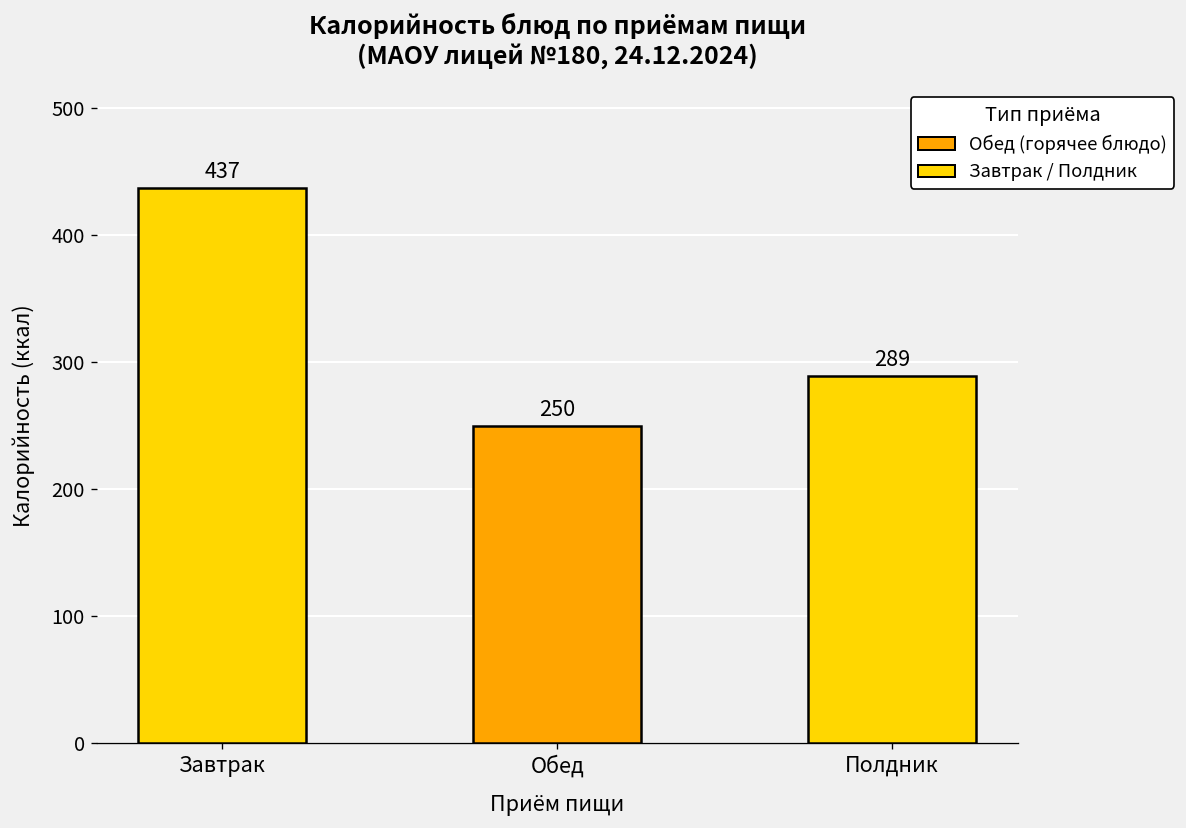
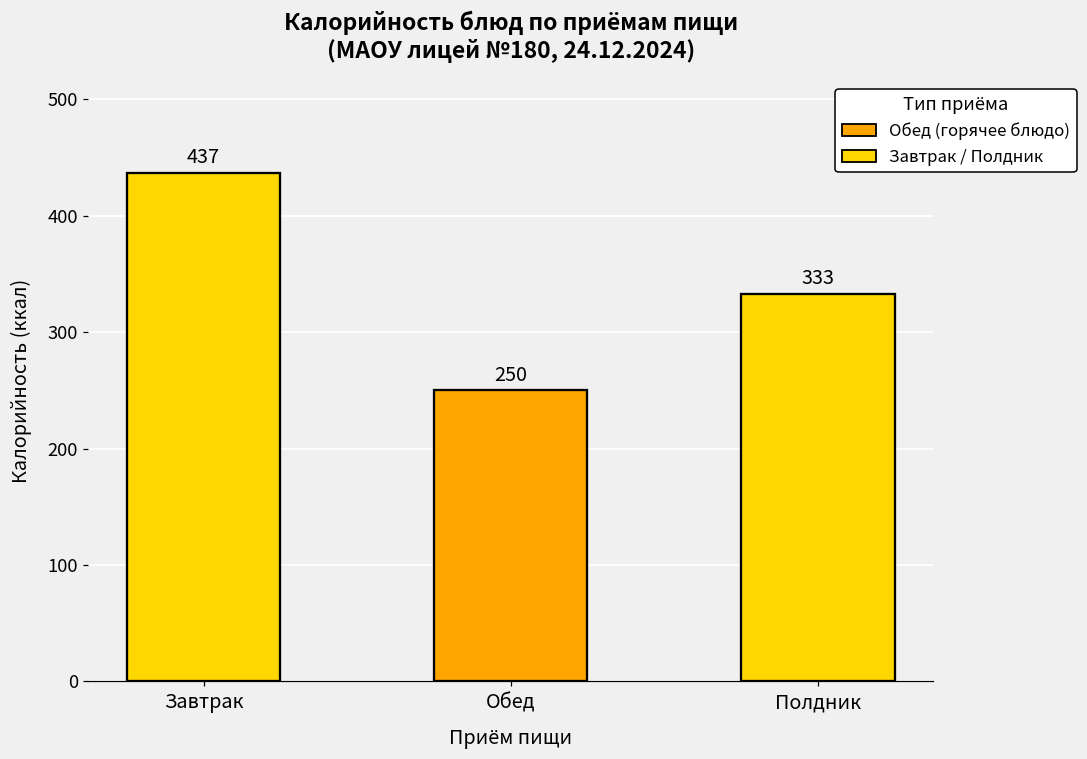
Полдник: 289 -> 333
